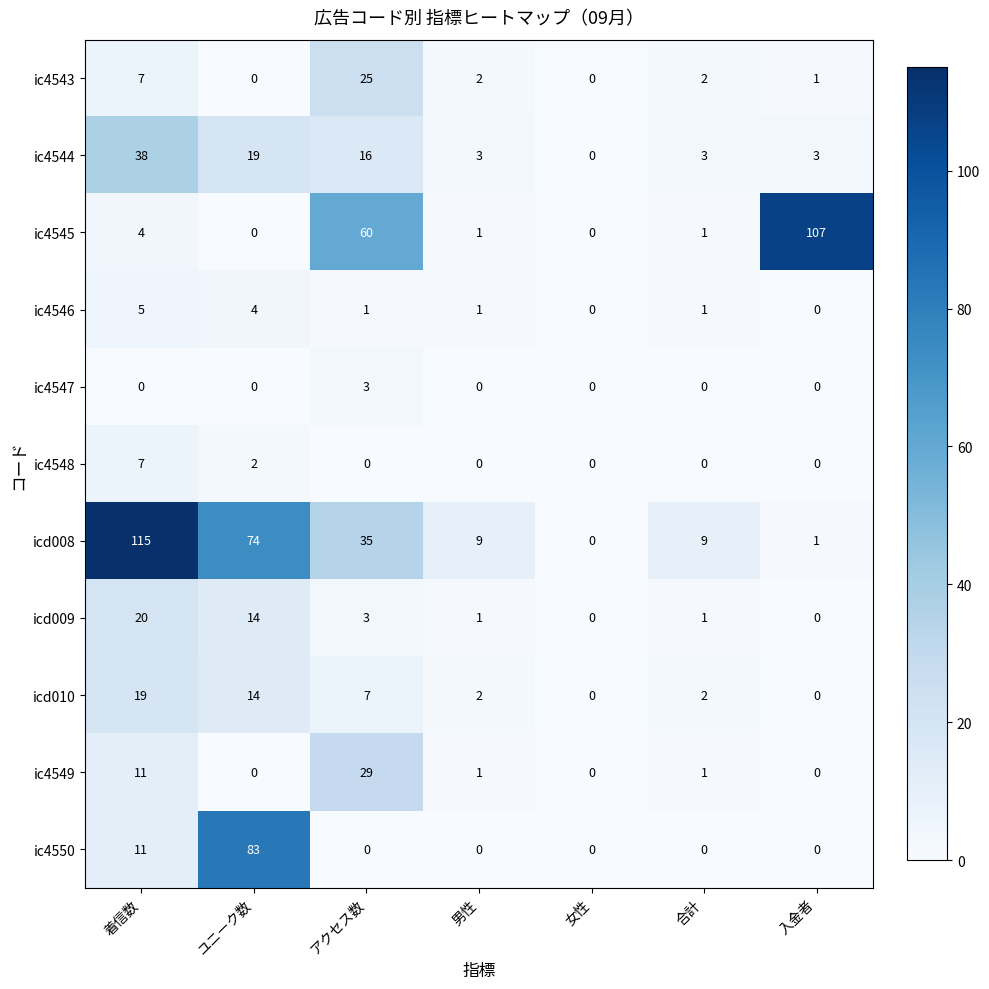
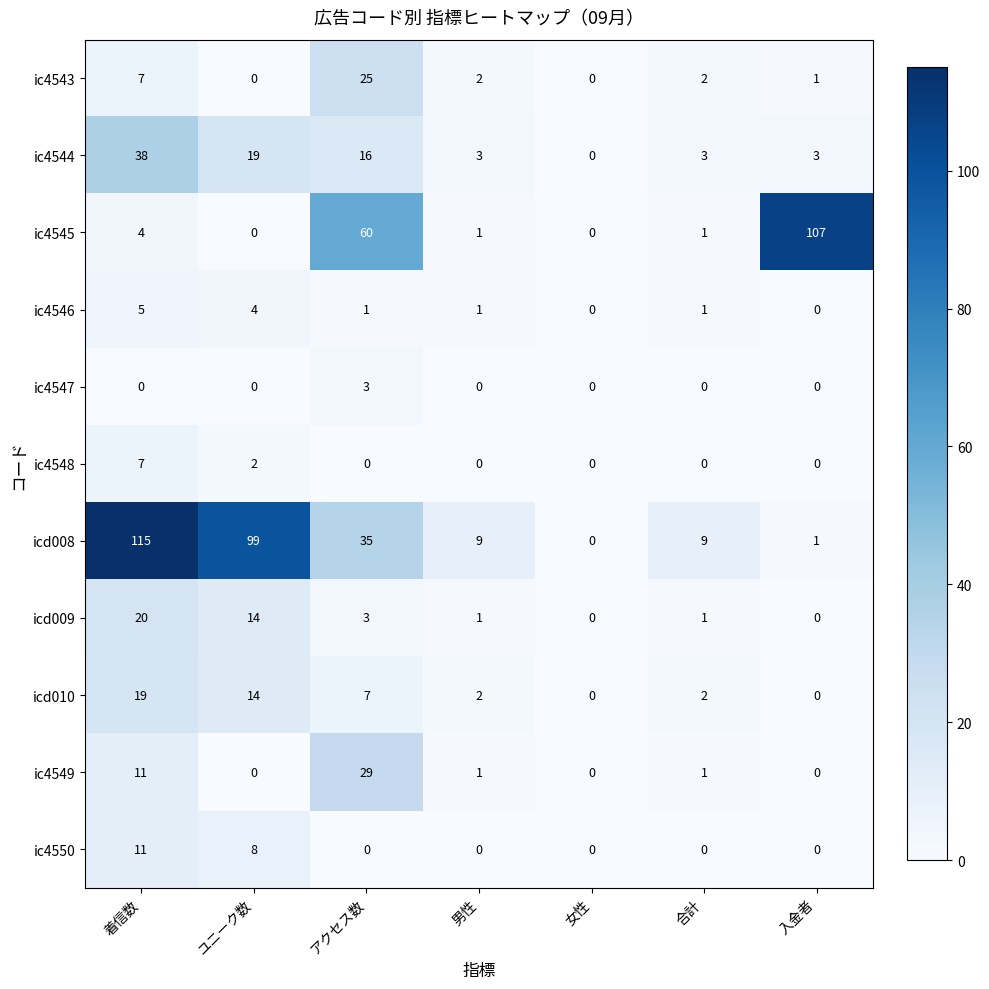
icd008, ユニーク数: 74 -> 99
ic4550, ユニーク数: 83 -> 8
